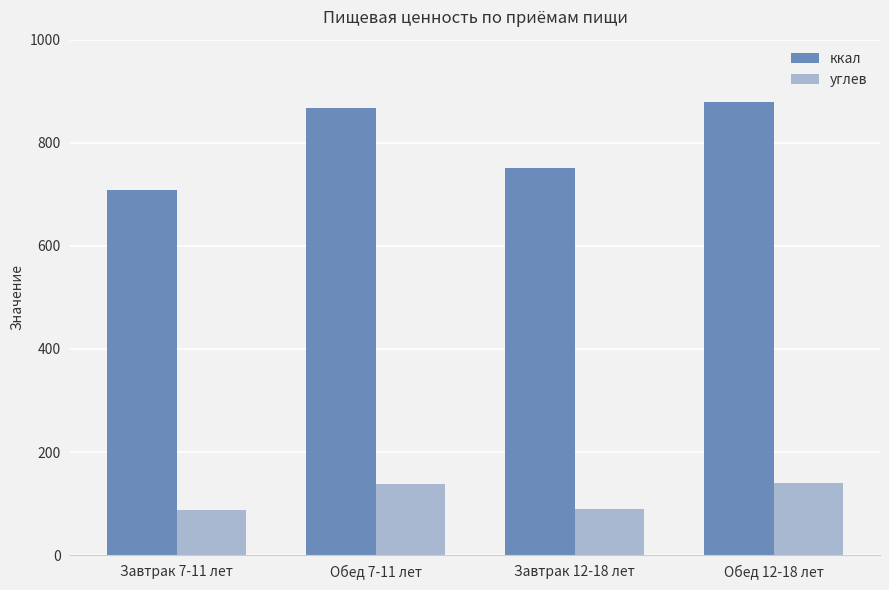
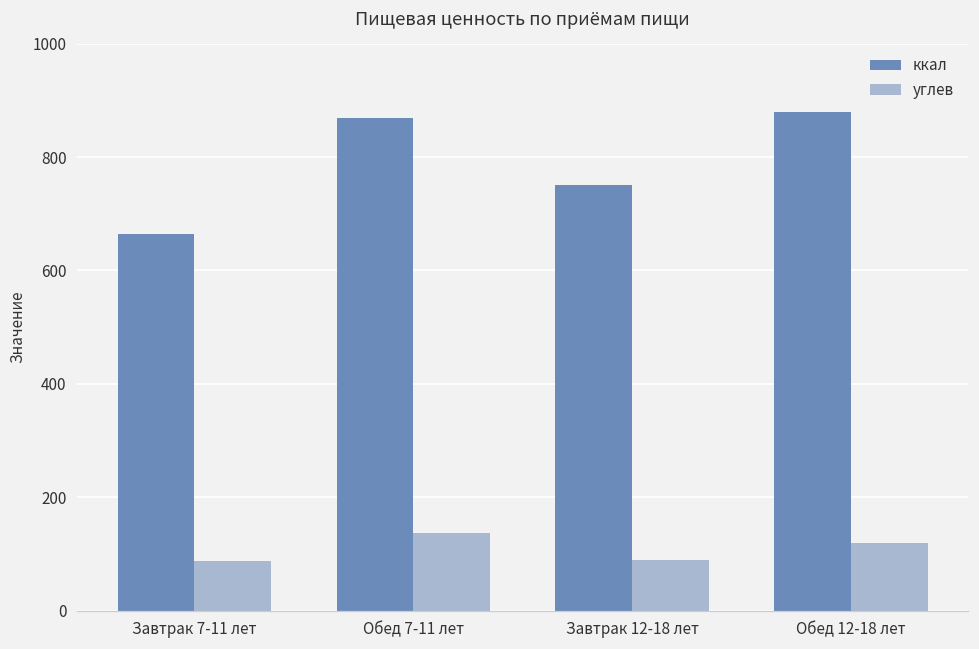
ккал, Завтрак 7-11 лет: 710 -> 660
углев, Обед 12-18 лет: 140 -> 120
